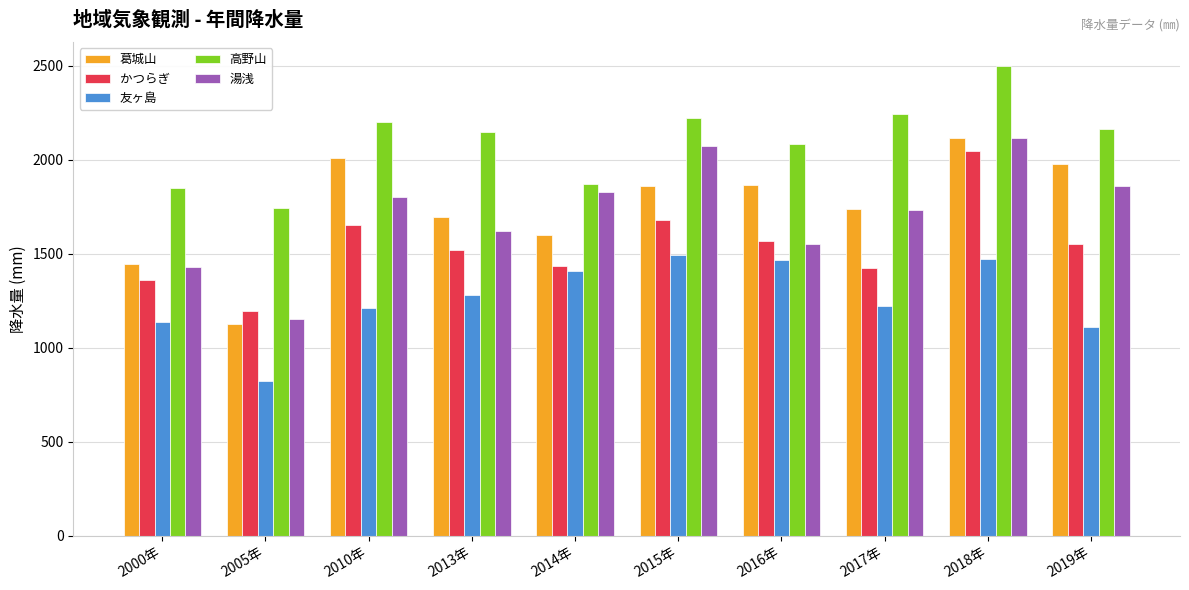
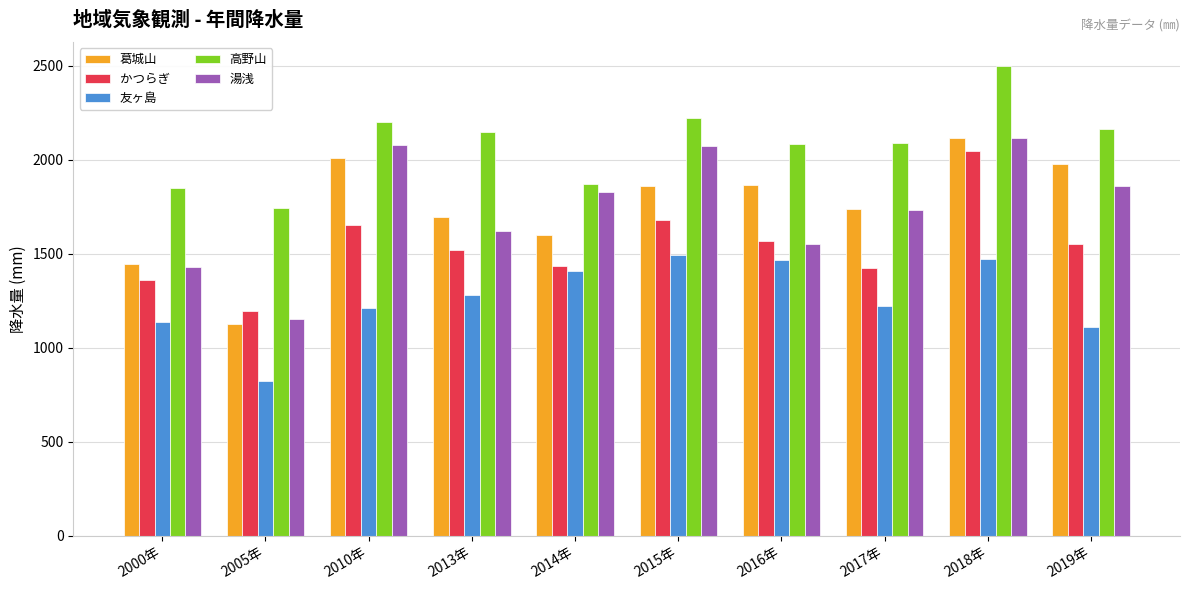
湯浅, 2010年: 1800 -> 2080
高野山, 2017年: 2240 -> 2090
